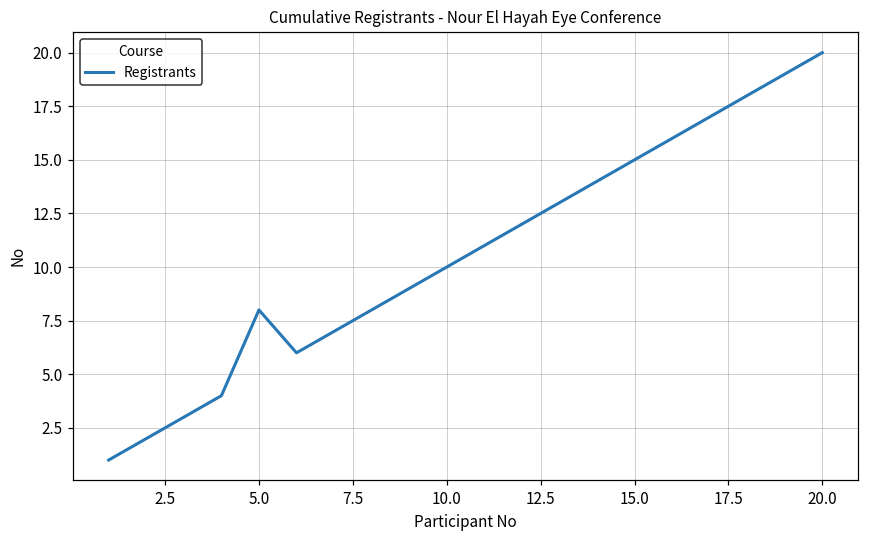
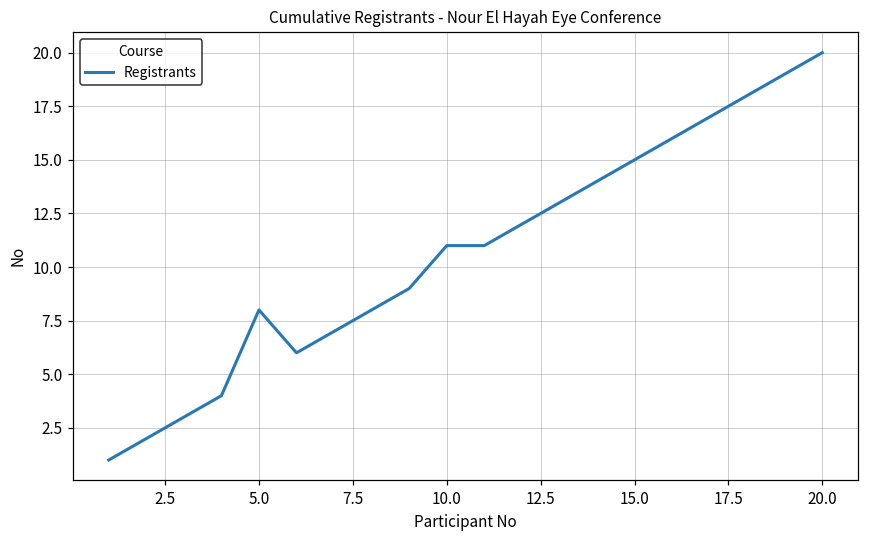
10.0: 10 -> 11
